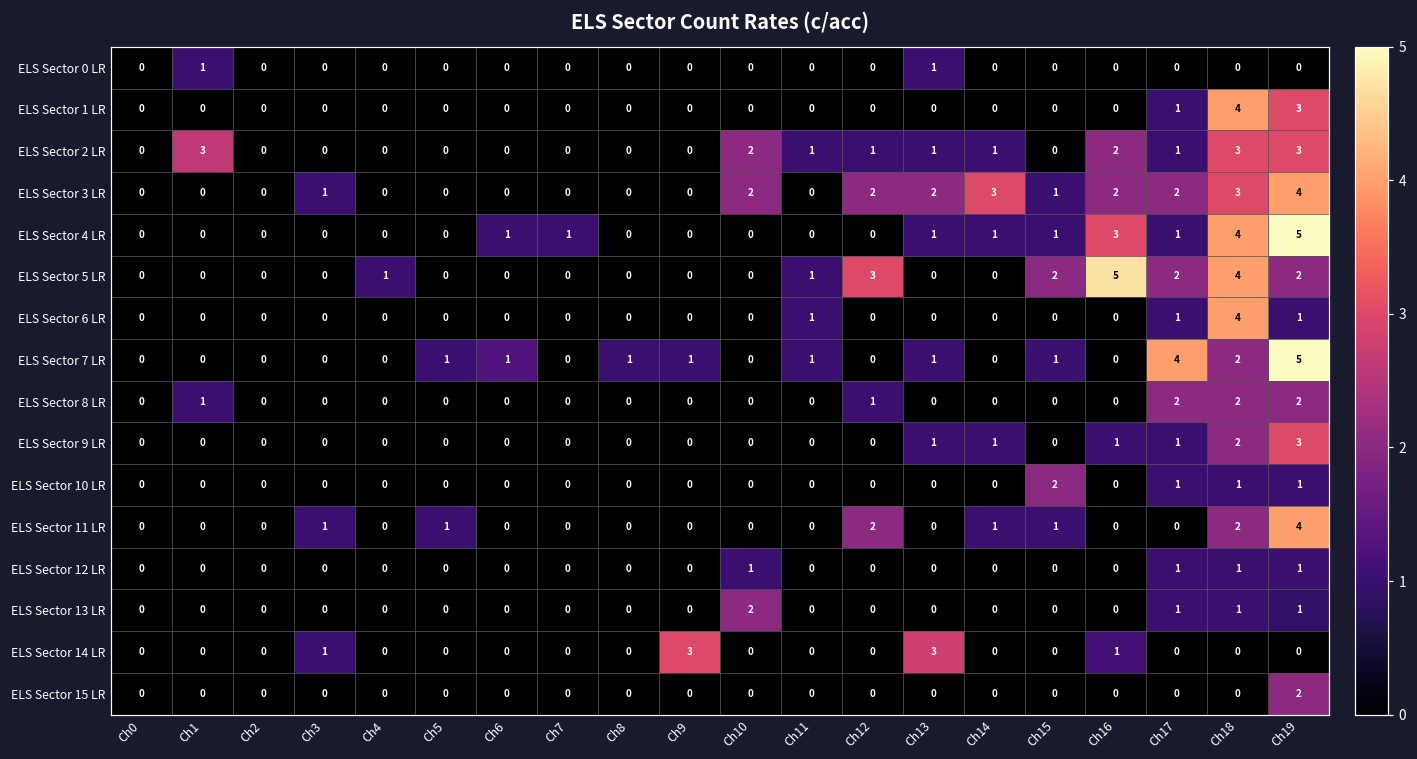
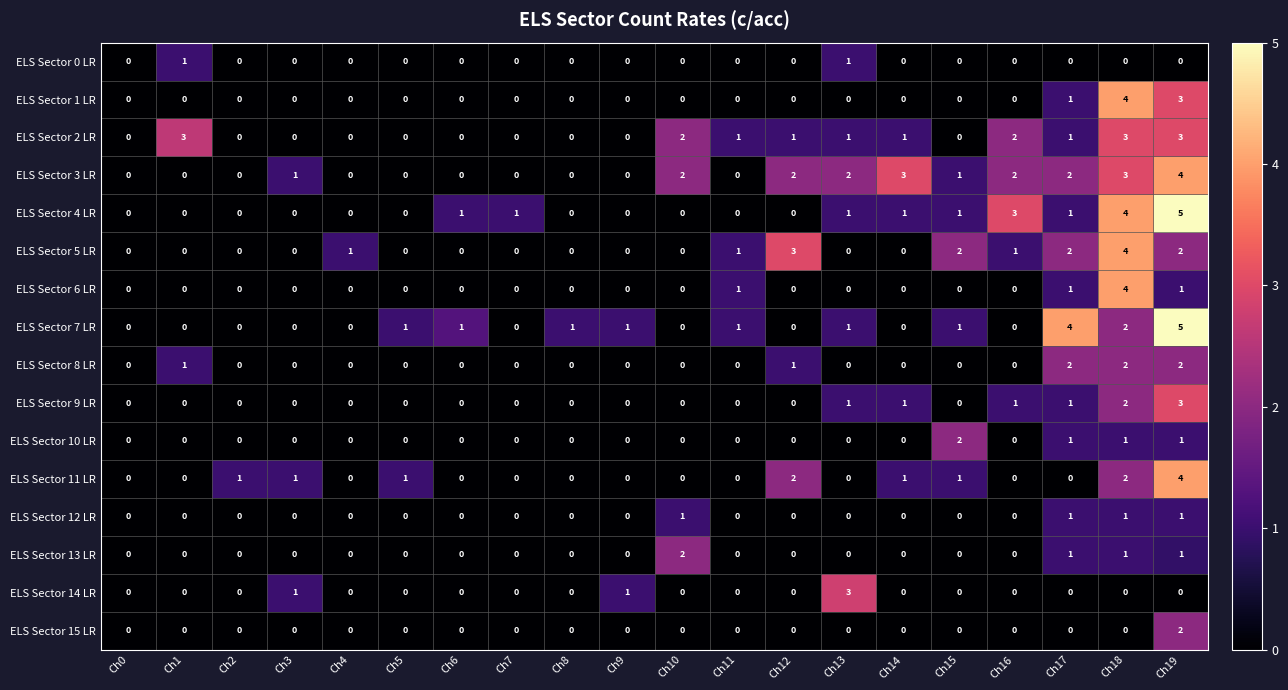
ELS Sector 5 LR, Ch16: 5 -> 1
ELS Sector 11 LR, Ch2: 0 -> 1
ELS Sector 14 LR, Ch9: 3 -> 1
ELS Sector 14 LR, Ch16: 1 -> 0
